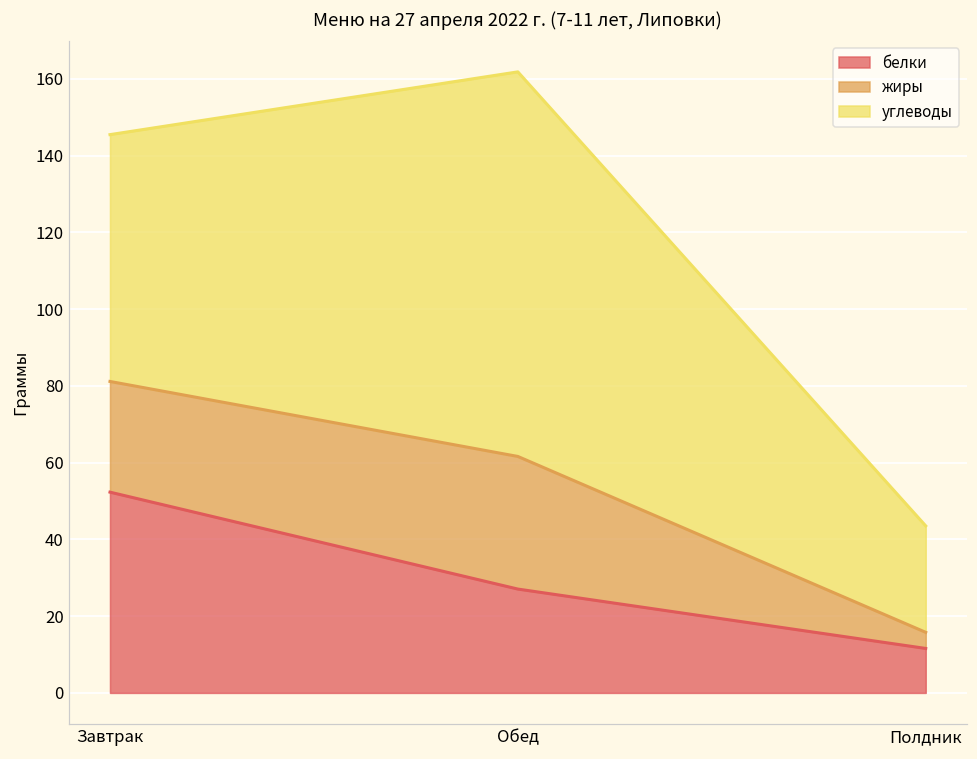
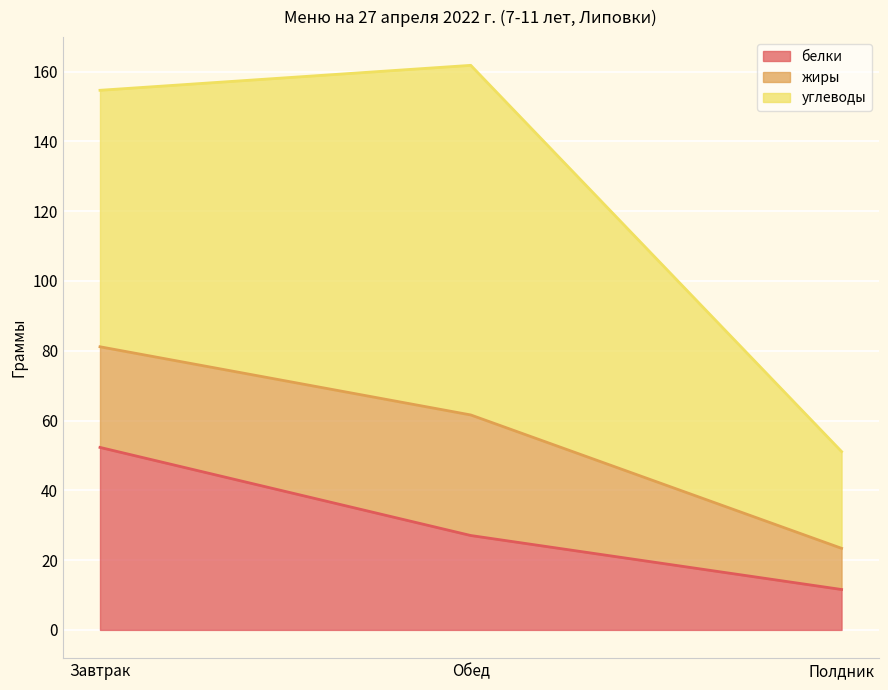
углеводы, Завтрак: 64 -> 73
жиры, Полдник: 4 -> 12
